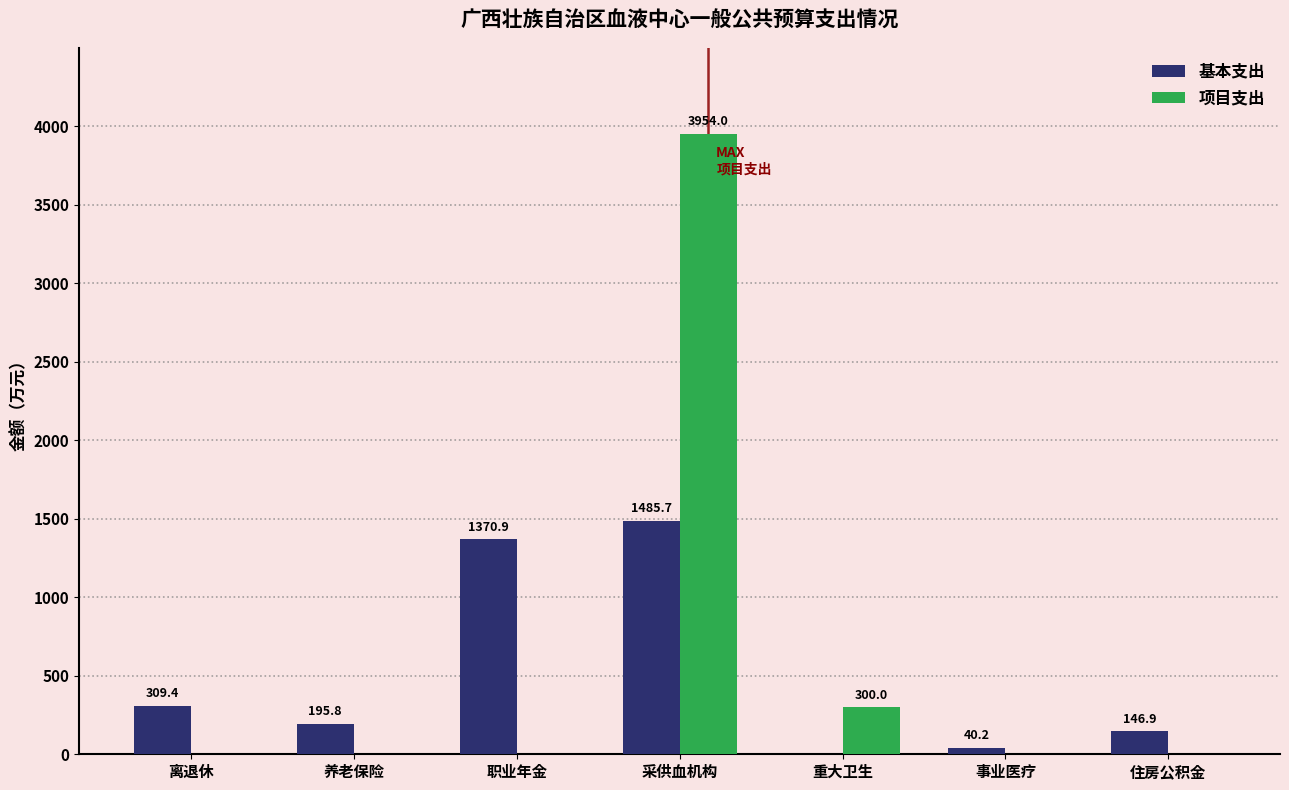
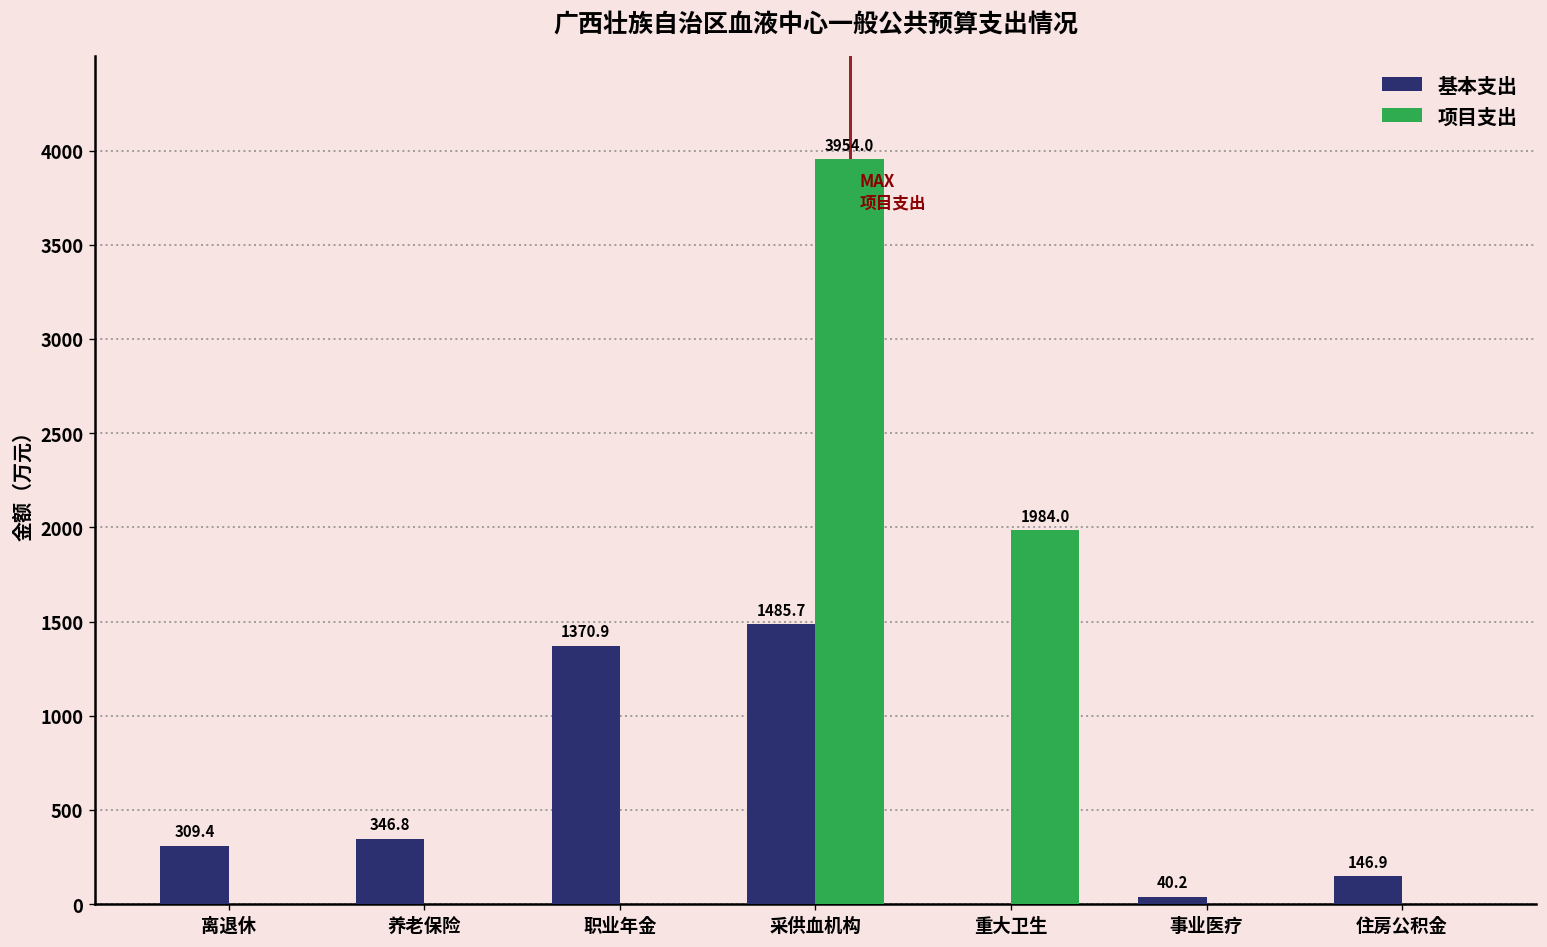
基本支出, 养老保险: 195.8 -> 346.8
项目支出, 重大卫生: 300.0 -> 1984.0
